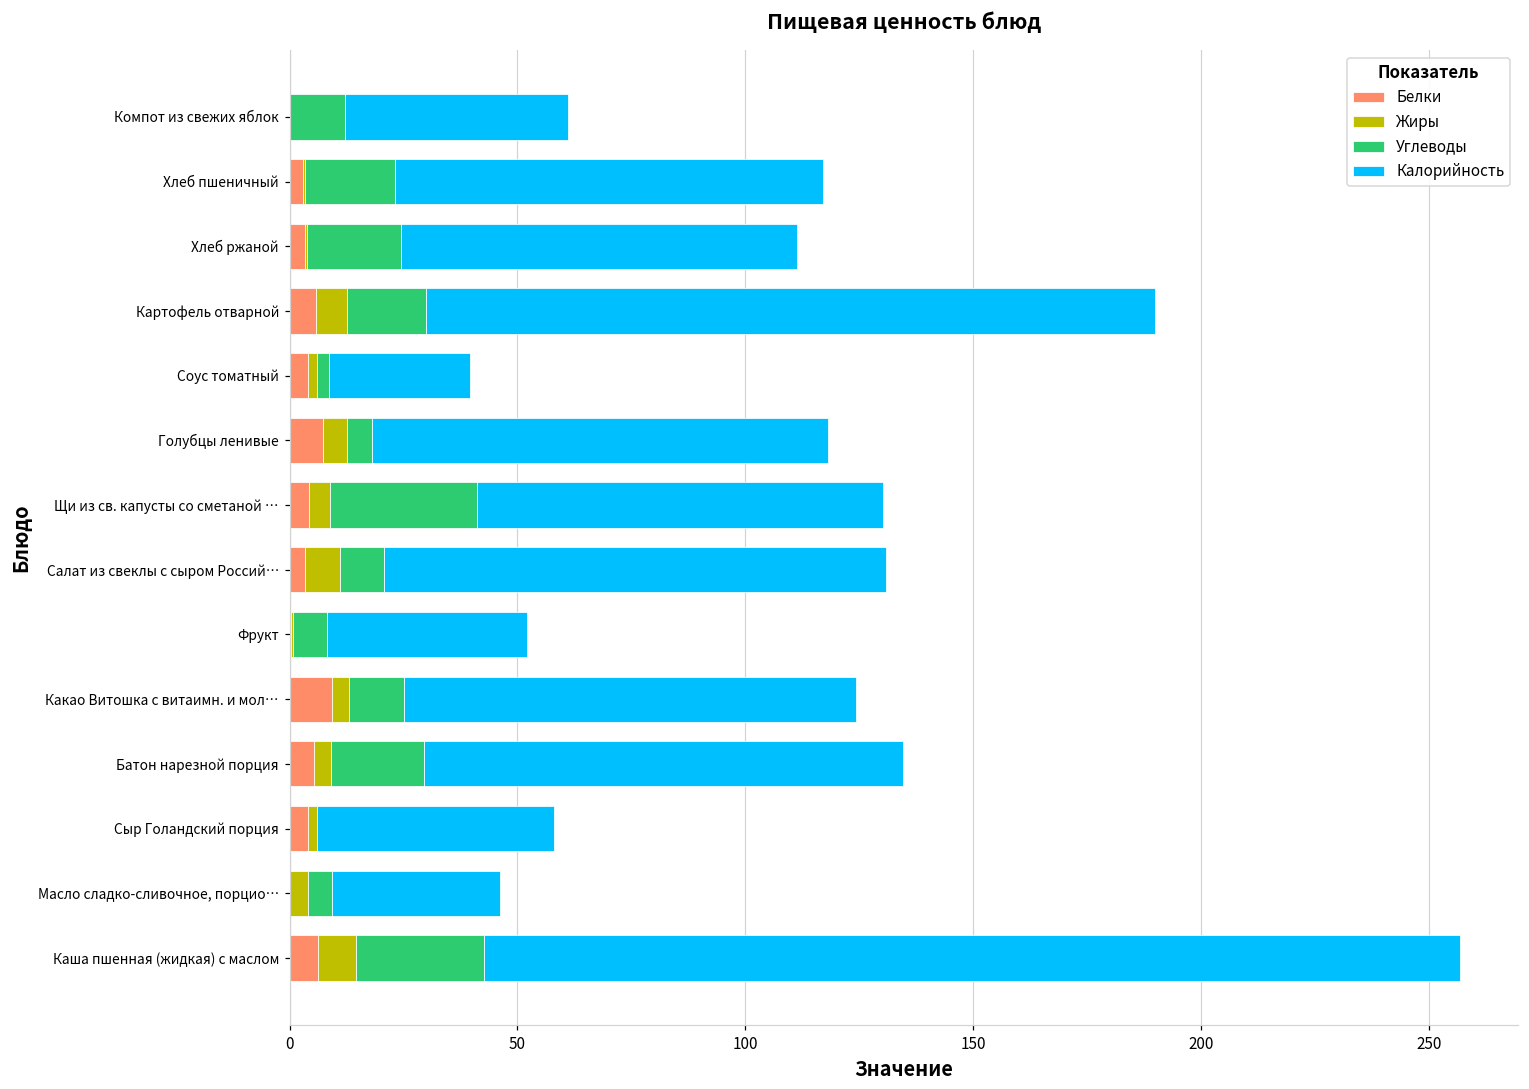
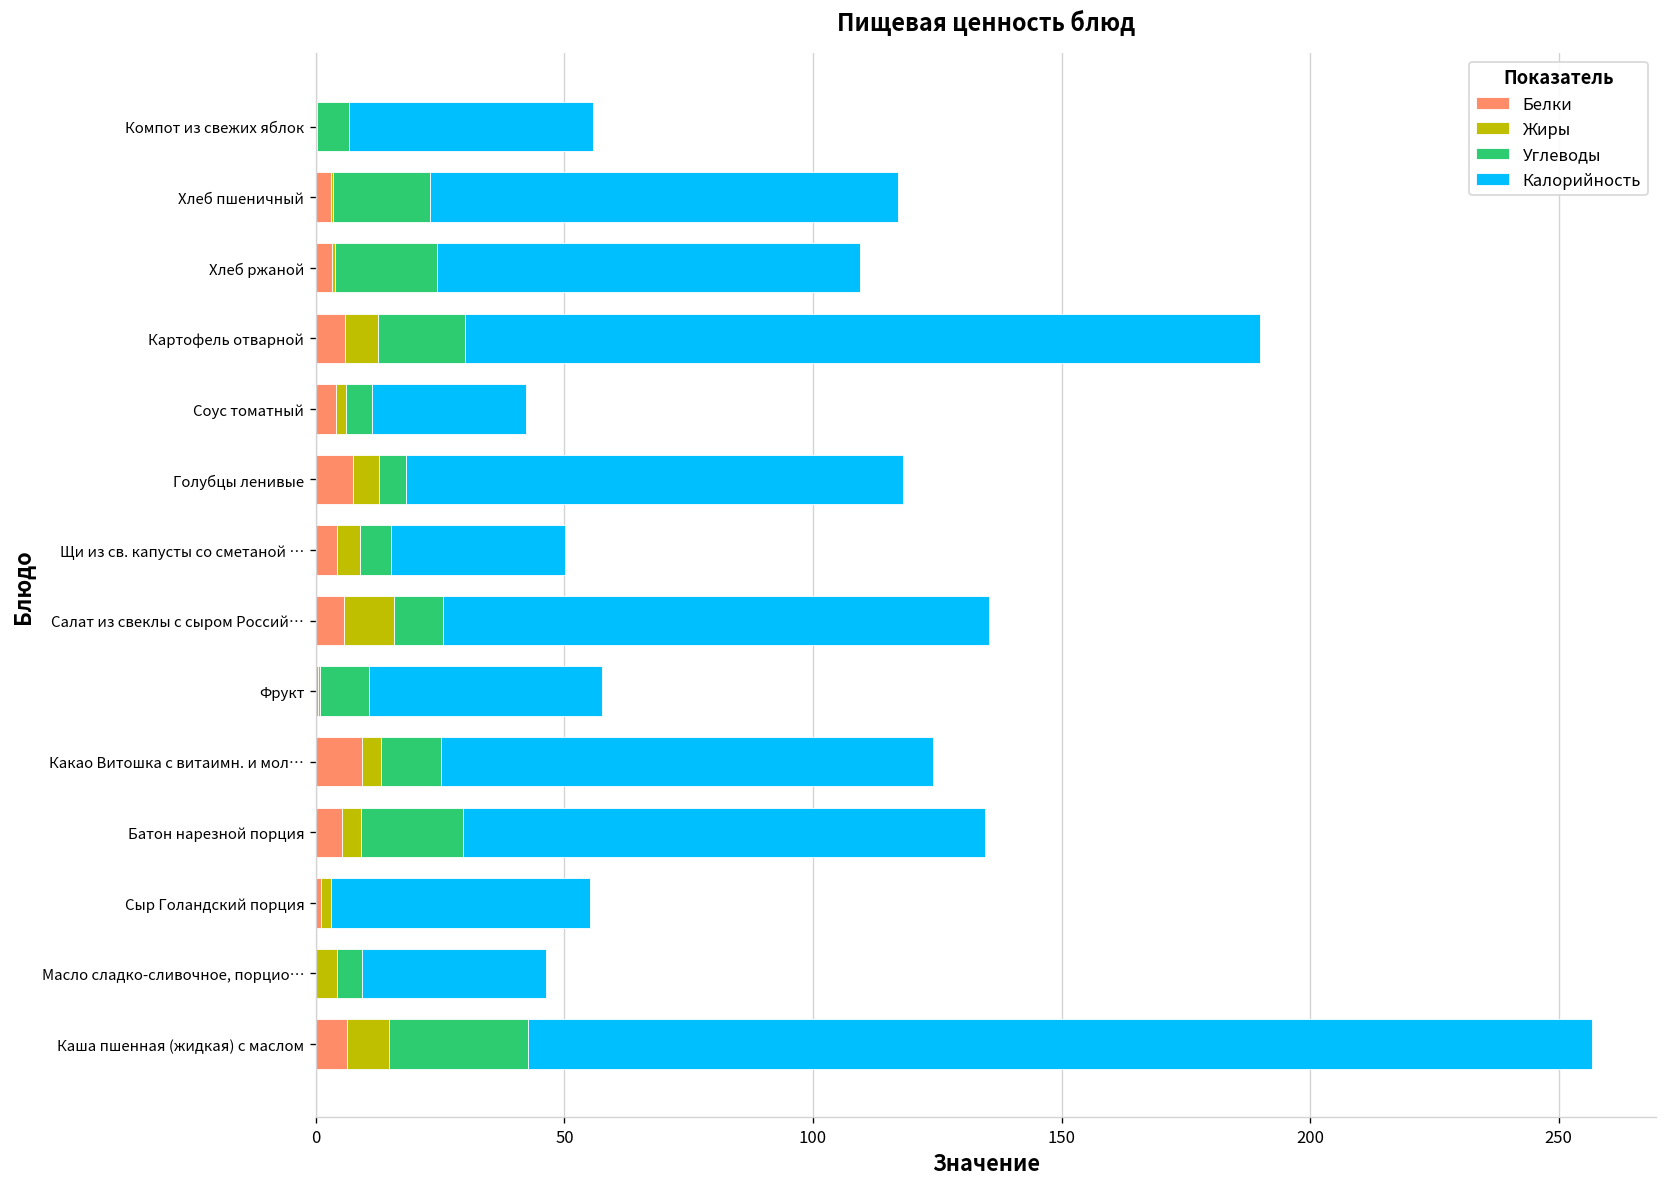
Углеводы, Компот из свежих яблок: 12 -> 7
Калорийность, Хлеб ржаной: 87 -> 85
Углеводы, Соус томатный: 3 -> 5
Углеводы, Щи из св. капусты со сметаной …: 32 -> 6
Калорийность, Щи из св. капусты со сметаной …: 89 -> 35
Белки, Салат из свеклы с сыром Россий…: 3 -> 6
Жиры, Салат из свеклы с сыром Россий…: 8 -> 10
Углеводы, Фрукт: 7 -> 10
Калорийность, Фрукт: 44 -> 47
Белки, Сыр Голандский порция: 4 -> 1
